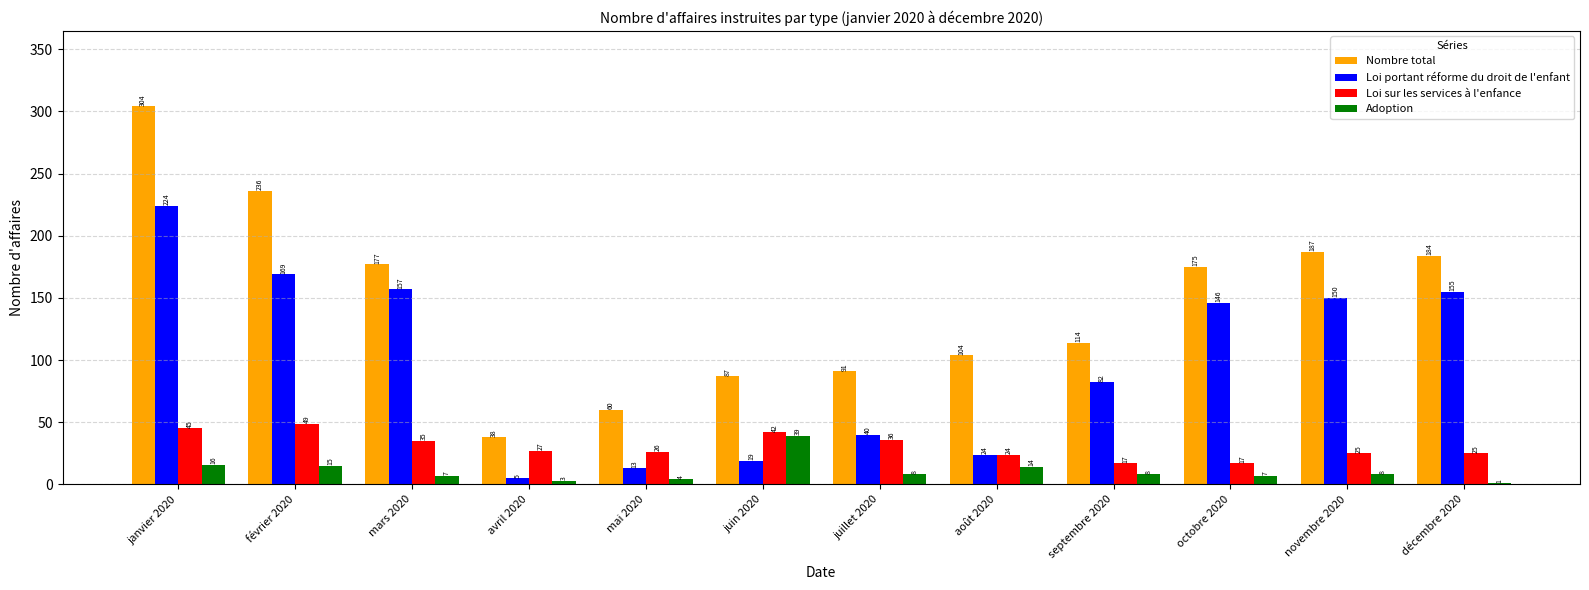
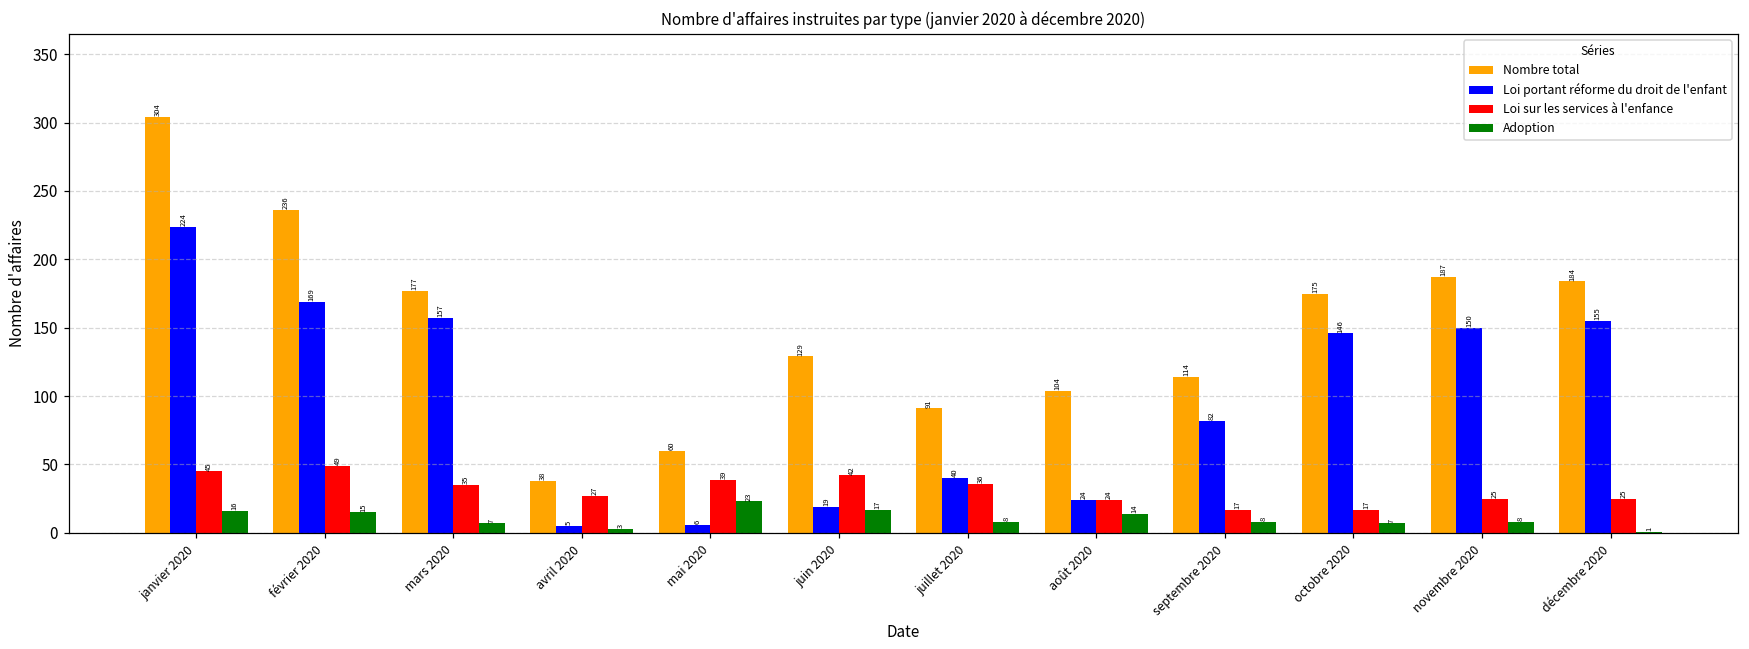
Loi portant réforme du droit de l'enfant, mai 2020: 13 -> 6
Loi sur les services à l'enfance, mai 2020: 26 -> 39
Adoption, mai 2020: 4 -> 23
Nombre total, juin 2020: 87 -> 129
Adoption, juin 2020: 39 -> 17
